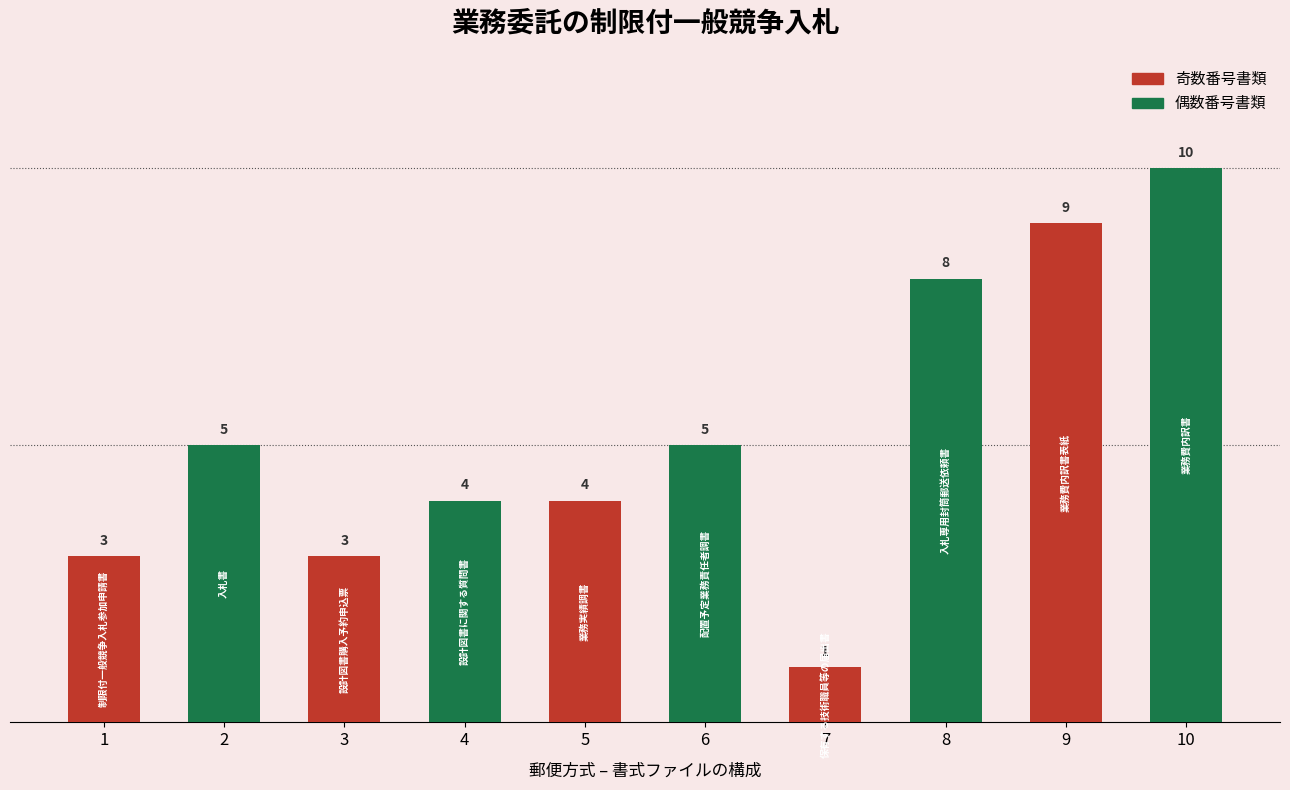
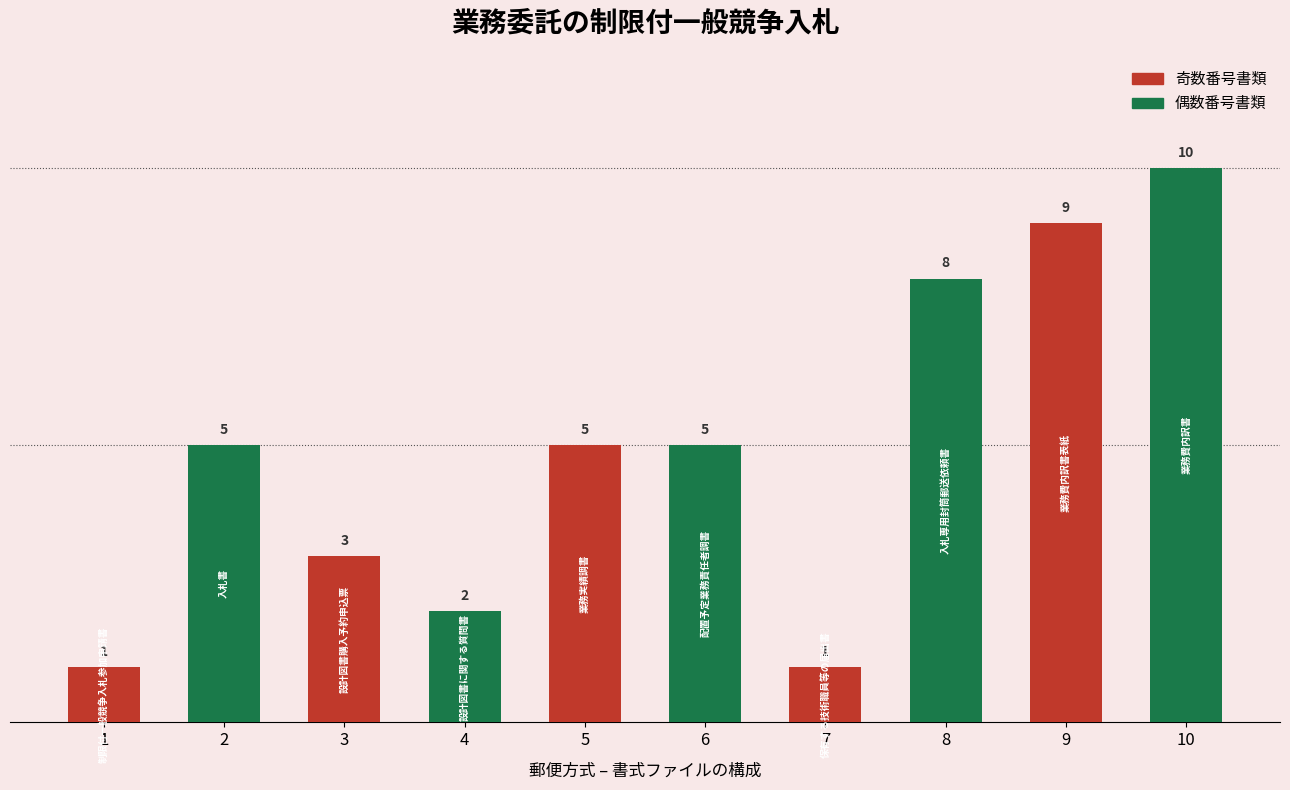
1: 3 -> 1
4: 4 -> 2
5: 4 -> 5
